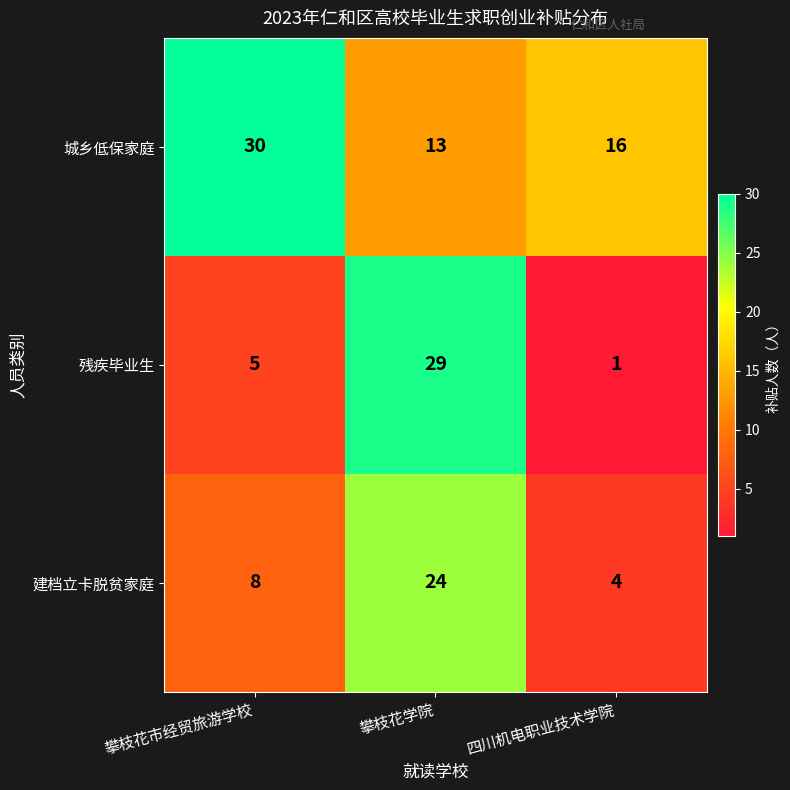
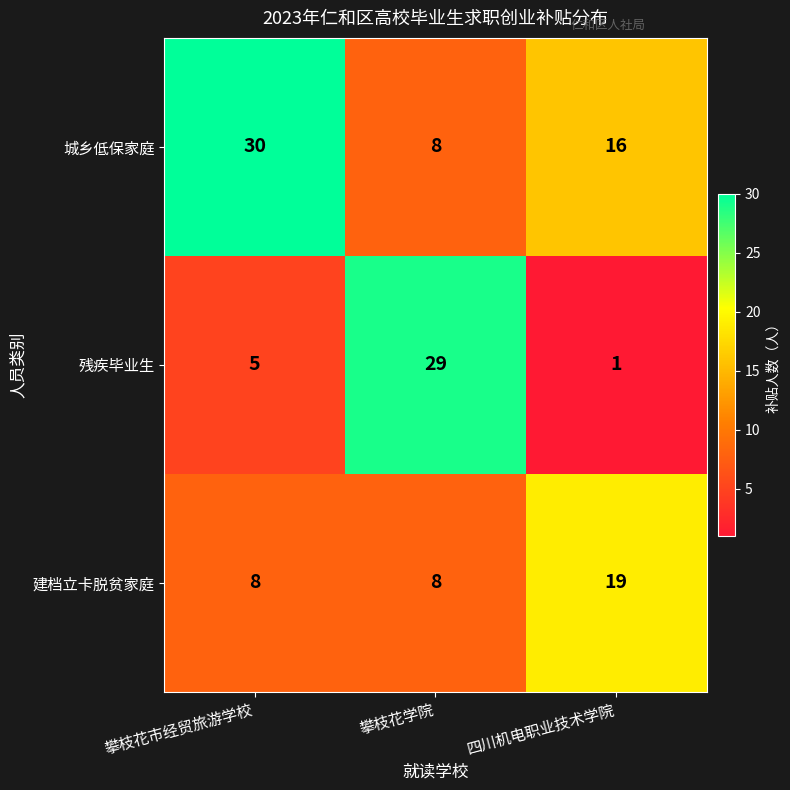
城乡低保家庭, 攀枝花学院: 13 -> 8
建档立卡脱贫家庭, 攀枝花学院: 24 -> 8
建档立卡脱贫家庭, 四川机电职业技术学院: 4 -> 19
